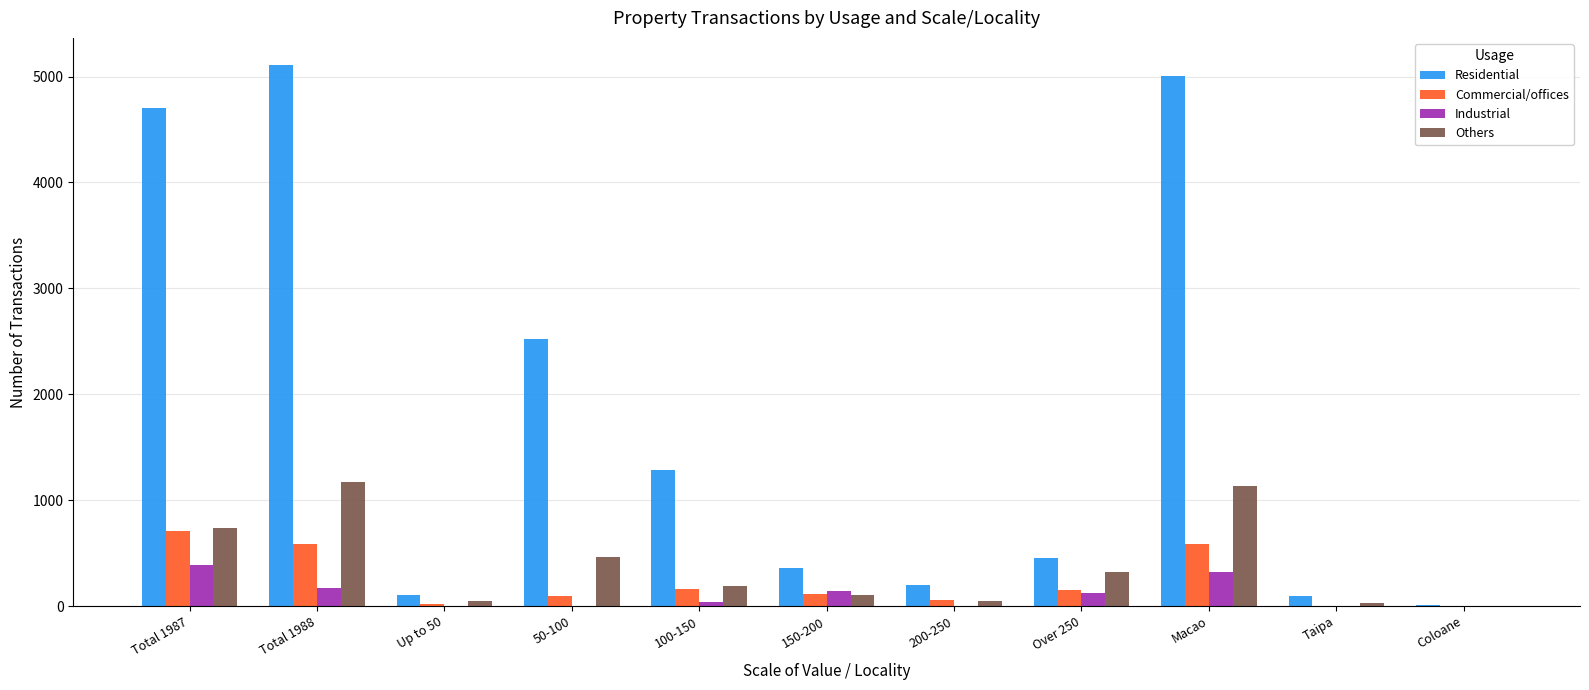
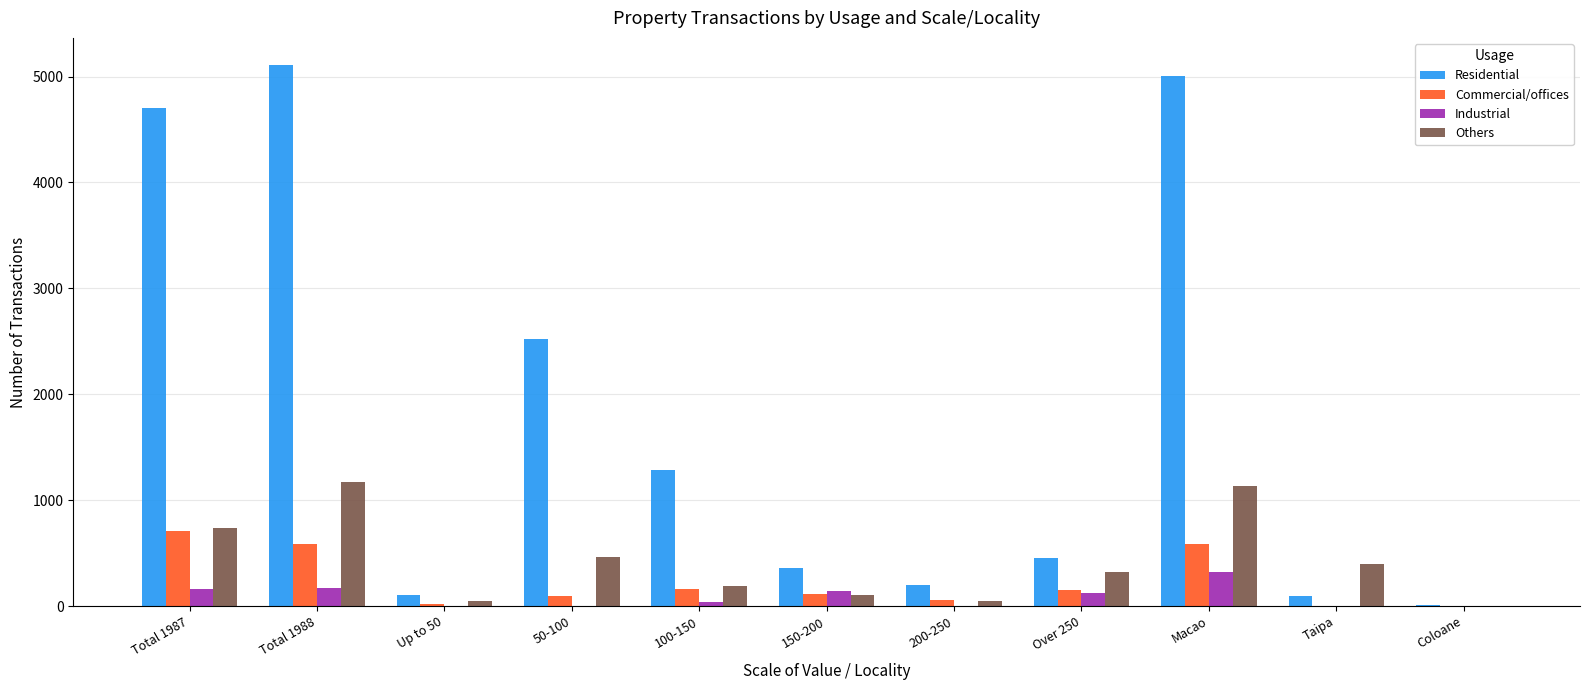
Industrial, Total 1987: 390 -> 160
Others, Taipa: 30 -> 400
